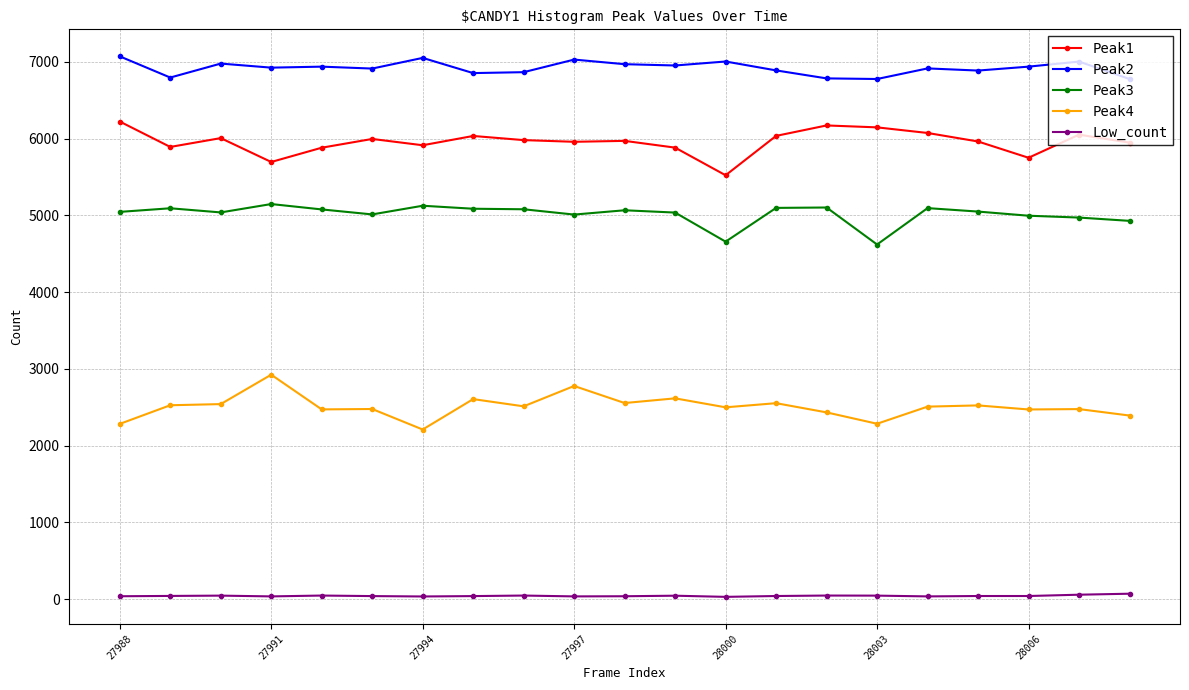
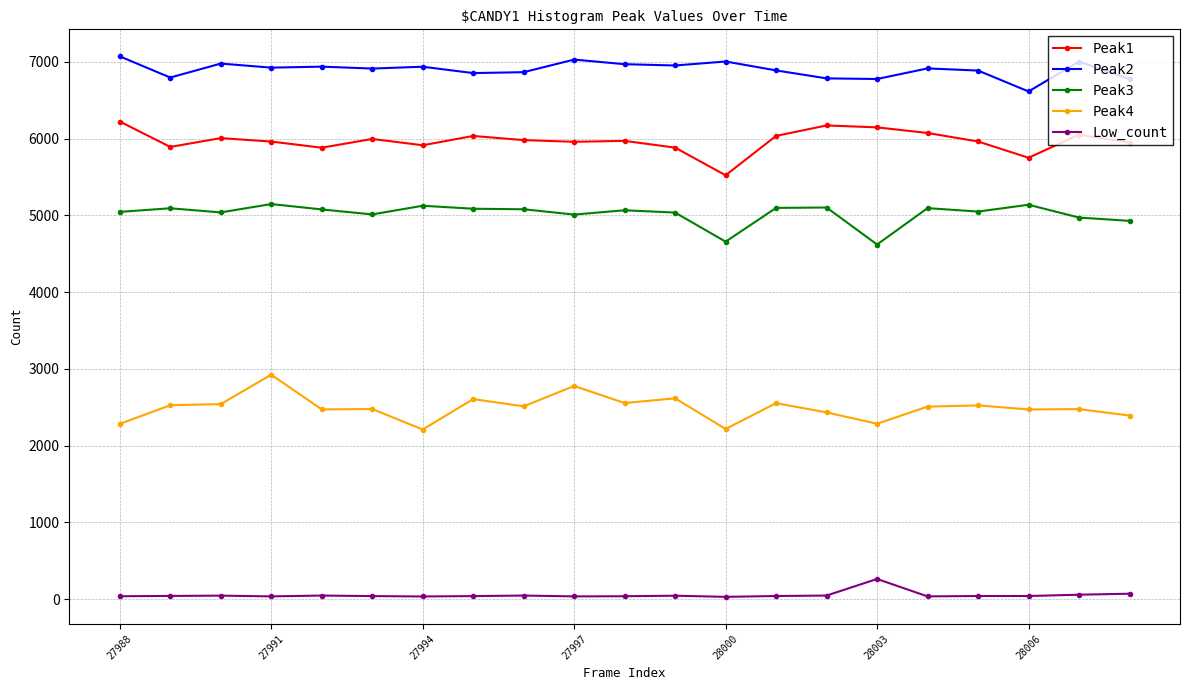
Peak1, 27991: 5700 -> 6000
Peak2, 27994: 7100 -> 6900
Peak4, 28000: 2500 -> 2200
Low_count, 28003: 0 -> 300
Peak2, 28006: 6900 -> 6600
Peak3, 28006: 5000 -> 5100
